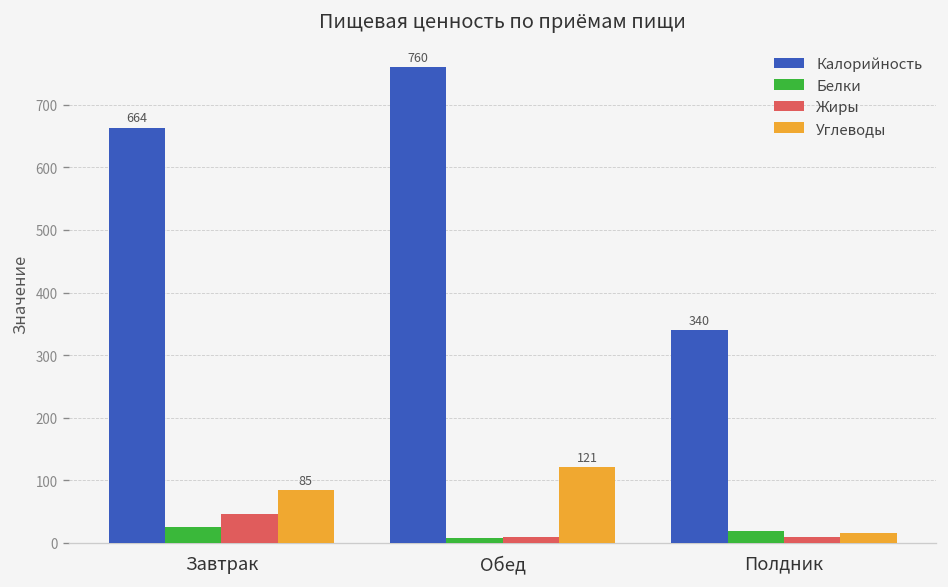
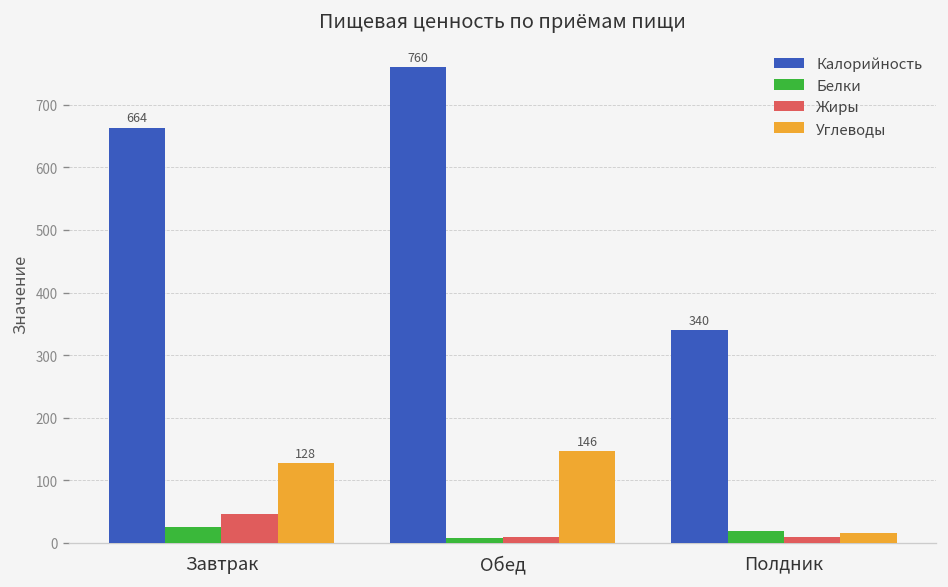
Углеводы, Завтрак: 85 -> 128
Углеводы, Обед: 121 -> 146
